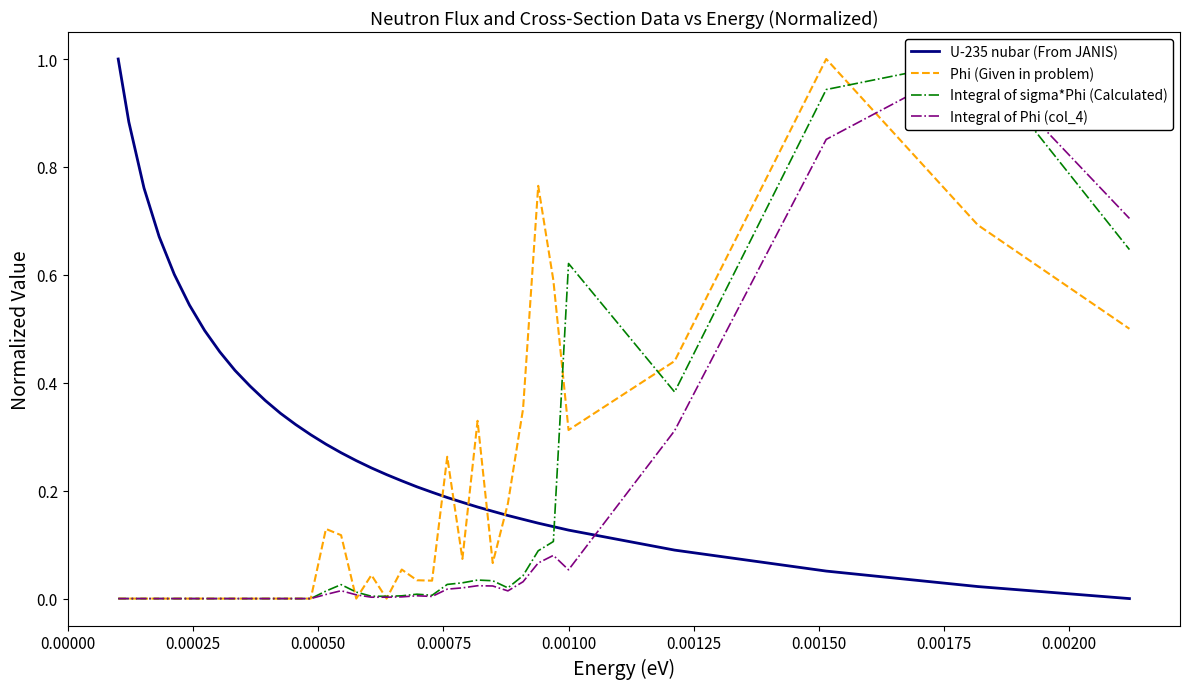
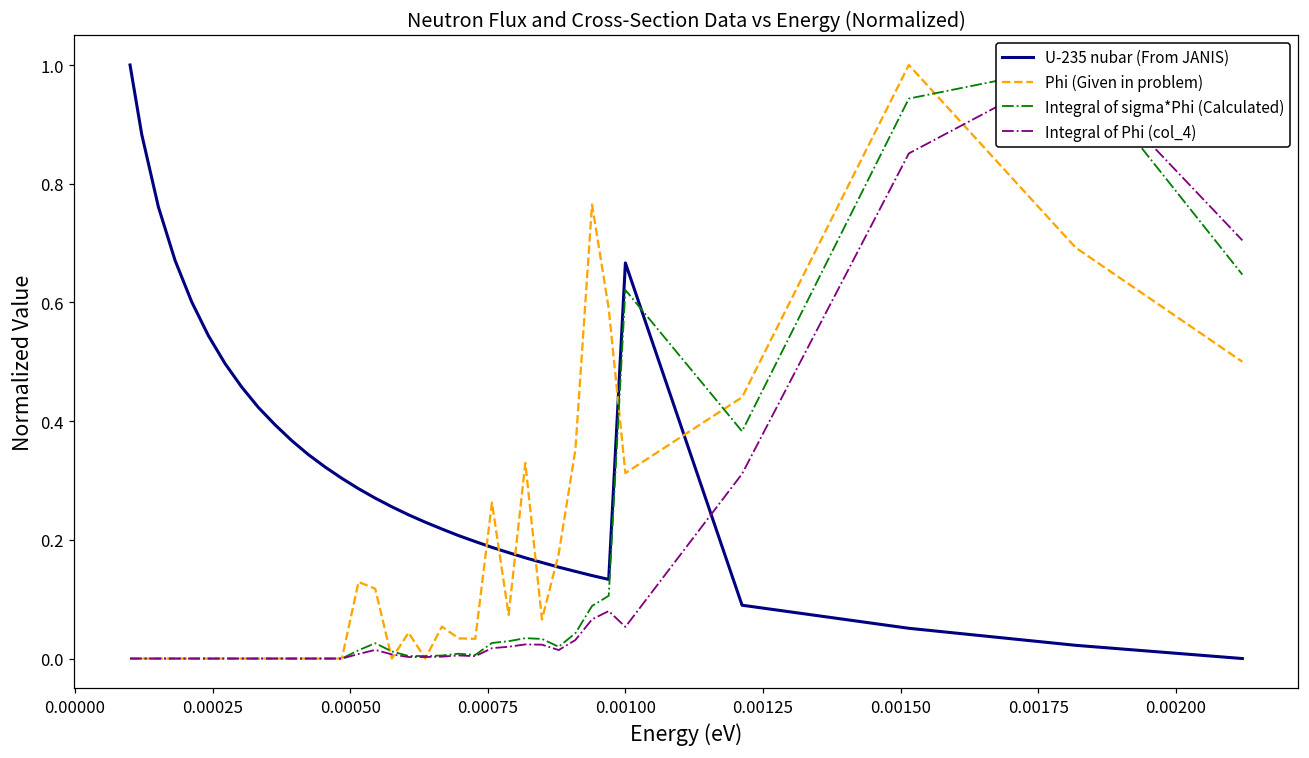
U-235 nubar (From JANIS), 0.00100: 0.13 -> 0.67
